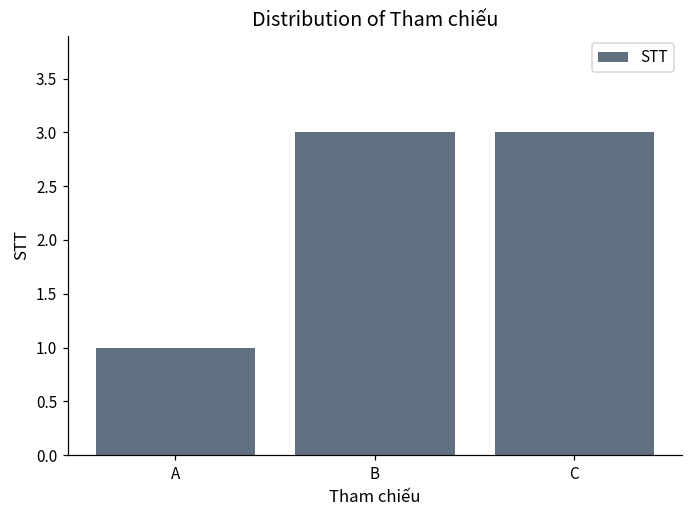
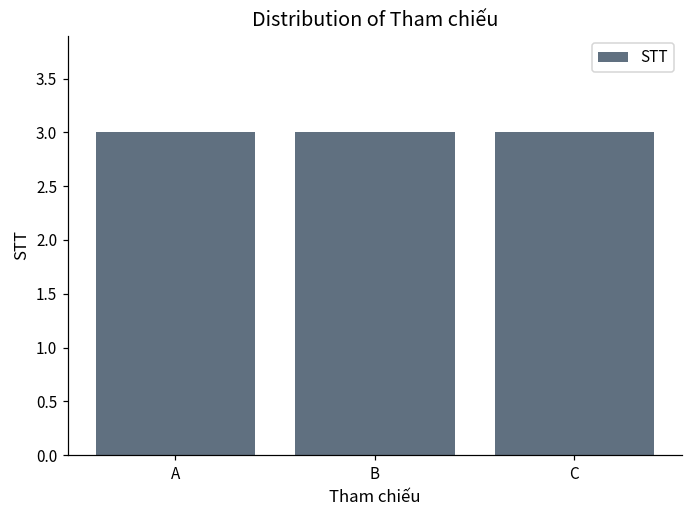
A: 1 -> 3
